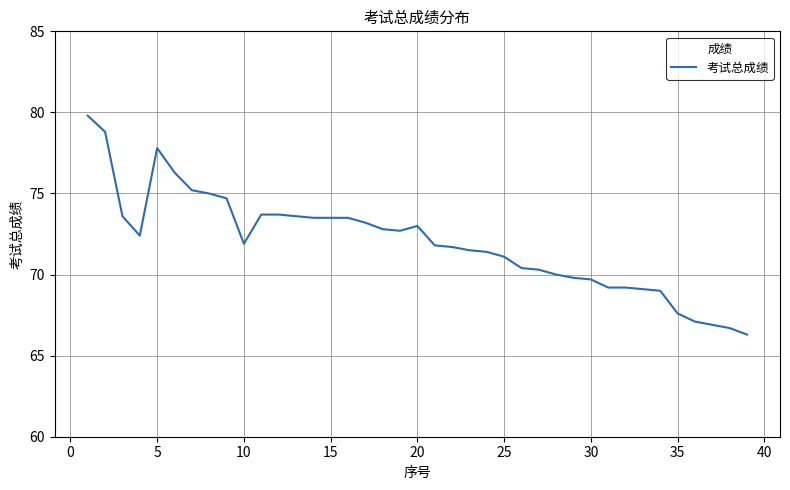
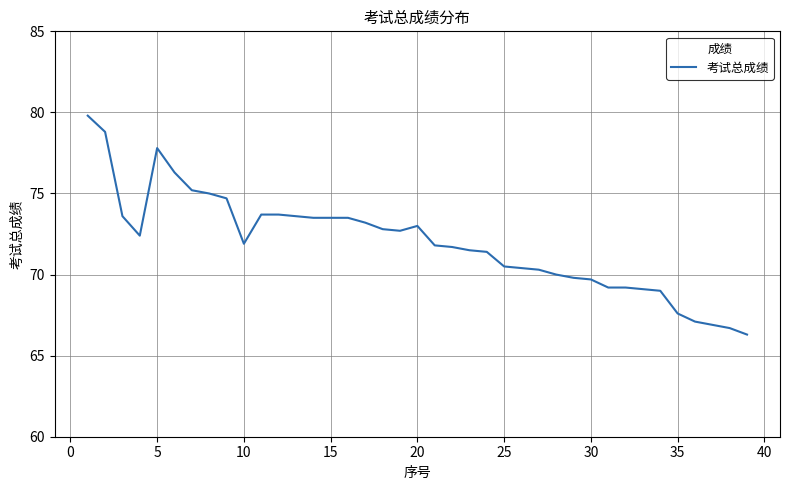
25: 71.1 -> 70.5
